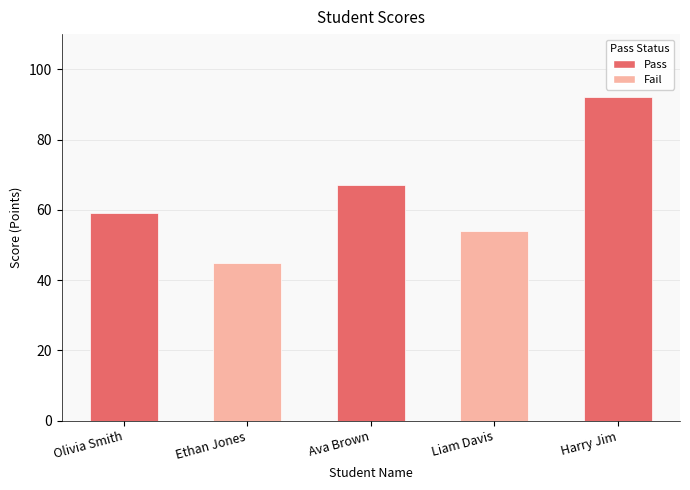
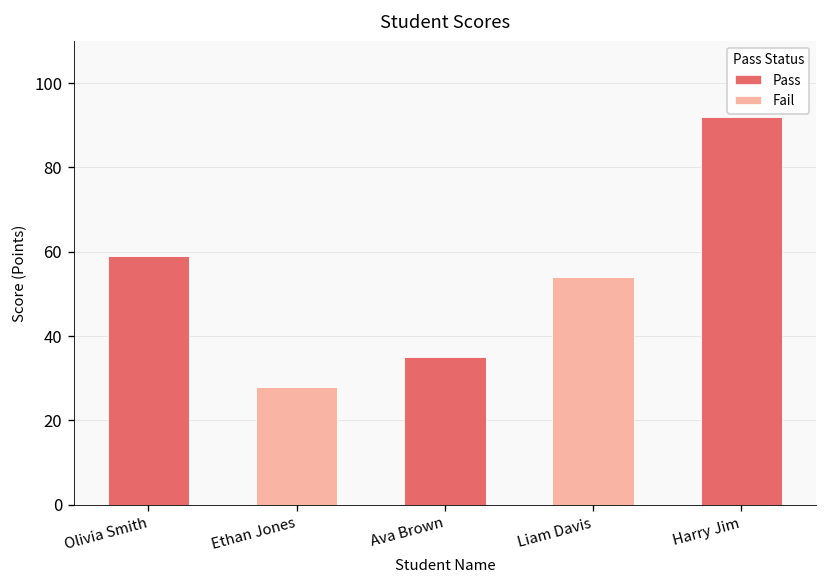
Ethan Jones: 45 -> 28
Ava Brown: 67 -> 35
